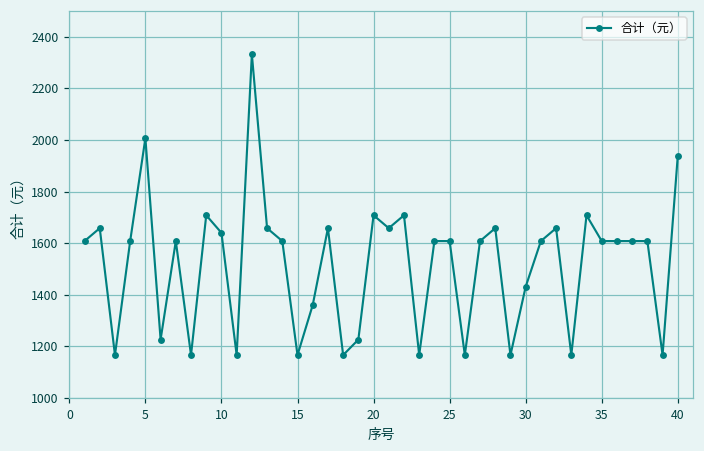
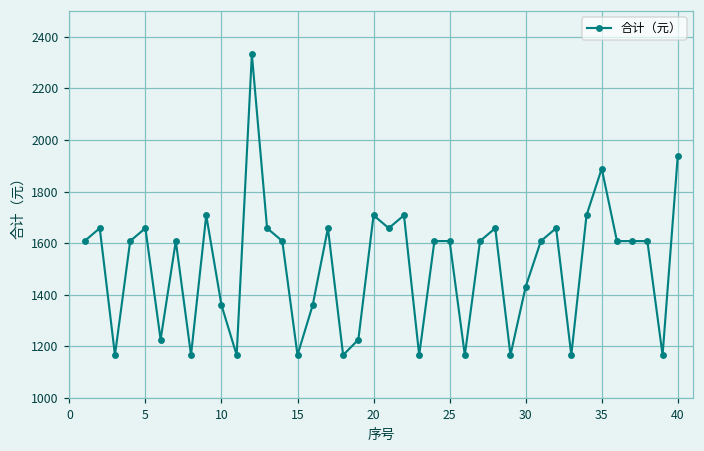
5: 2010 -> 1660
10: 1640 -> 1360
35: 1610 -> 1890
